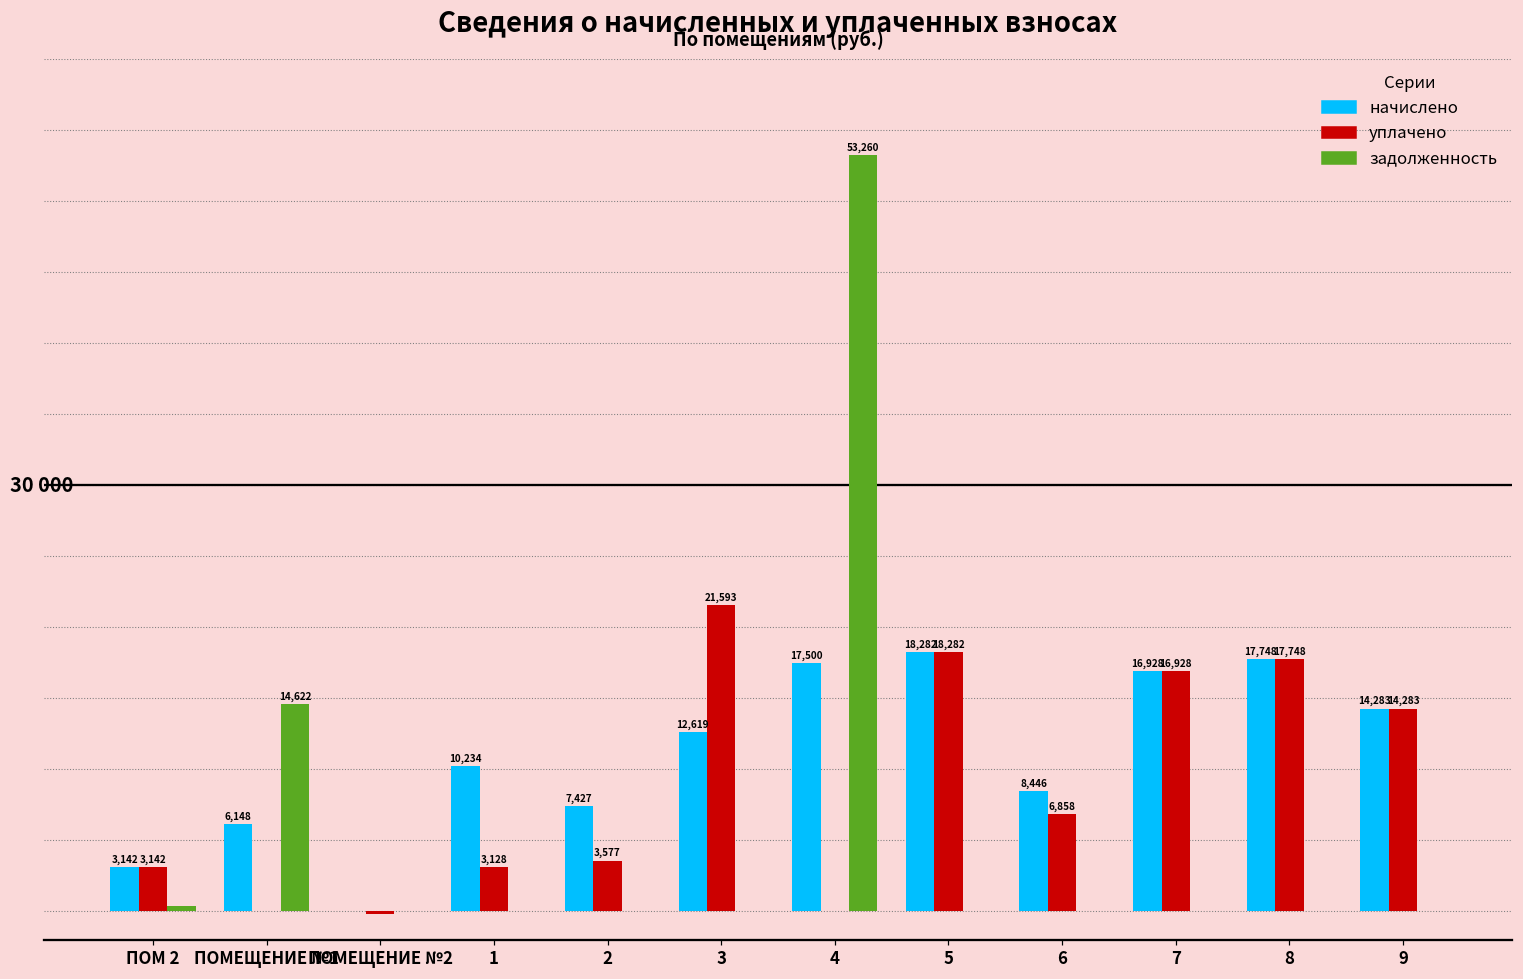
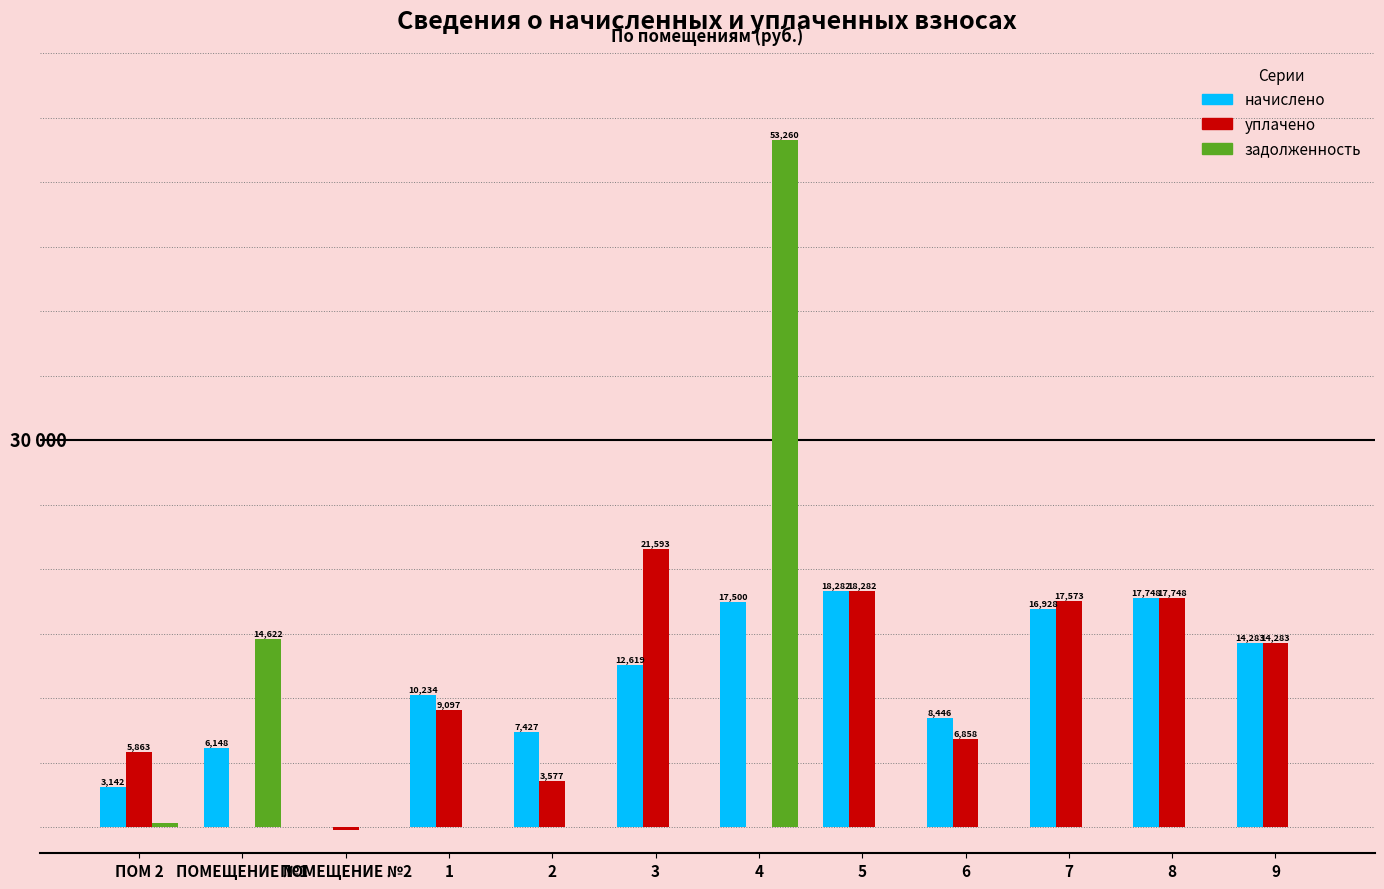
уплачено, ПОМ 2: 3,142 -> 5,863
уплачено, 1: 3,128 -> 9,097
уплачено, 7: 16,928 -> 17,573
